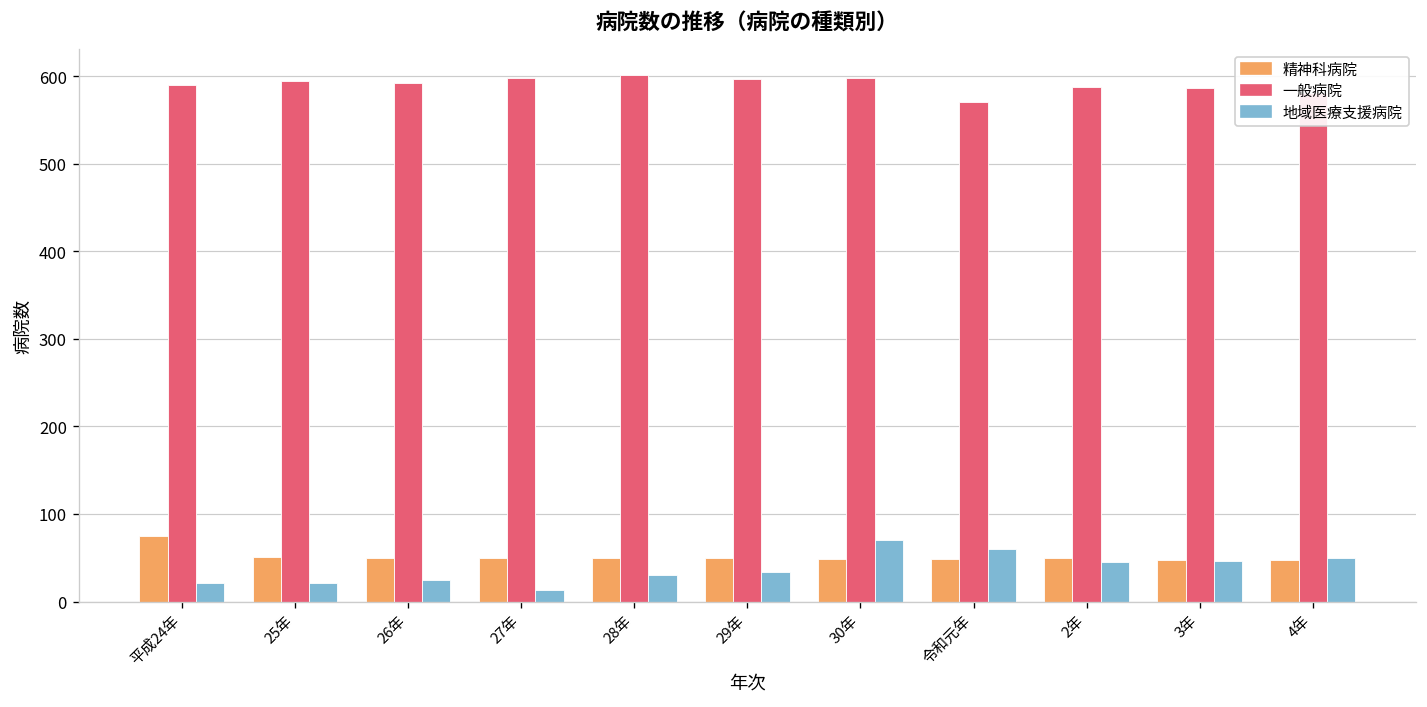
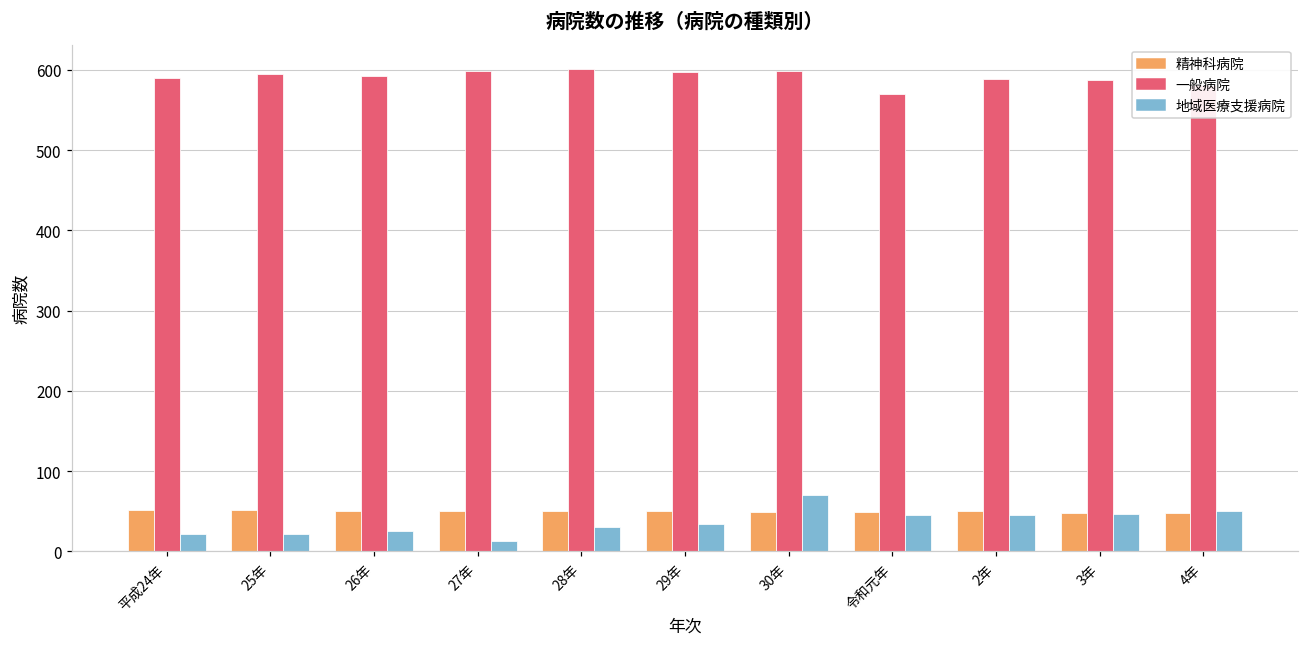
精神科病院, 平成24年: 80 -> 50
地域医療支援病院, 令和元年: 60 -> 50
